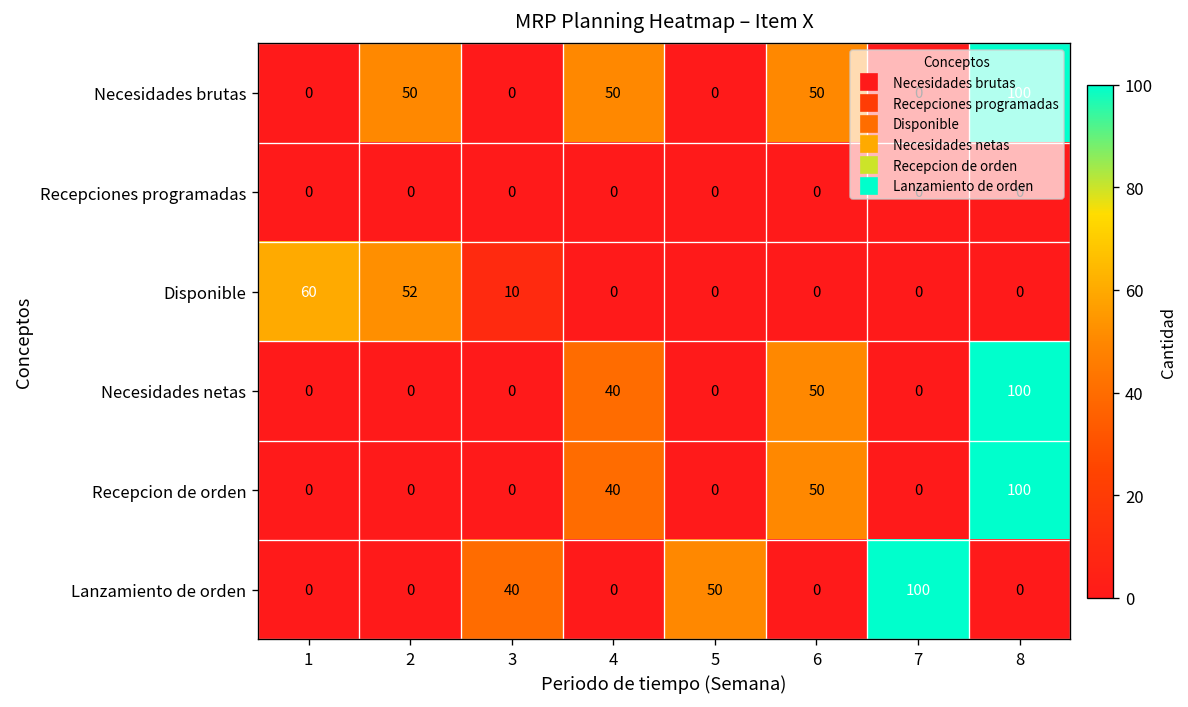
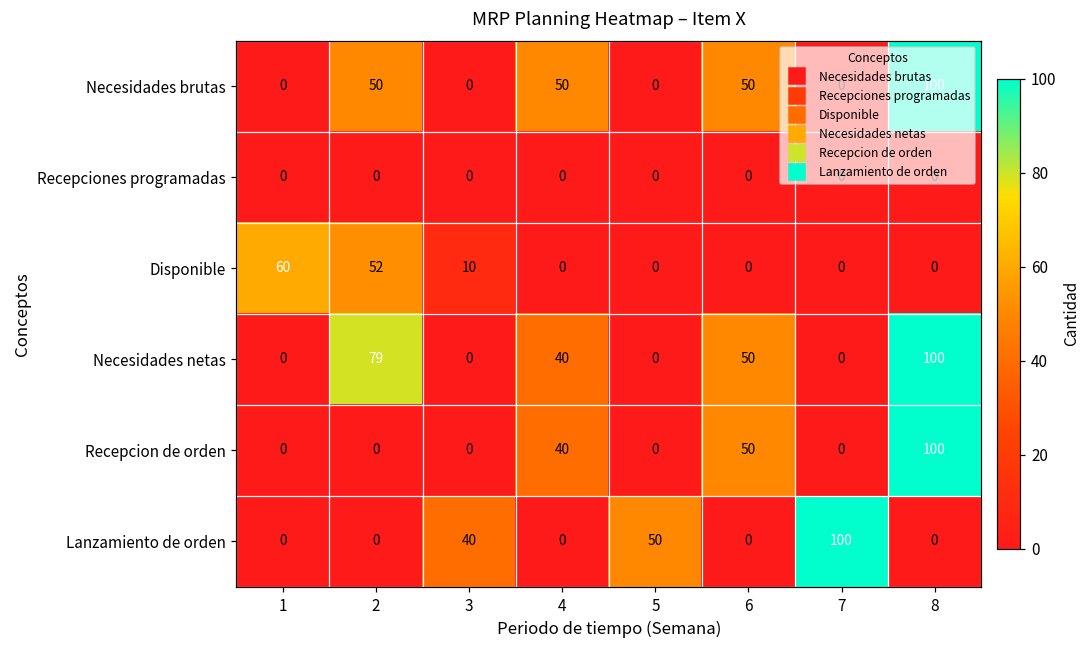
Necesidades netas, 2: 0 -> 79
